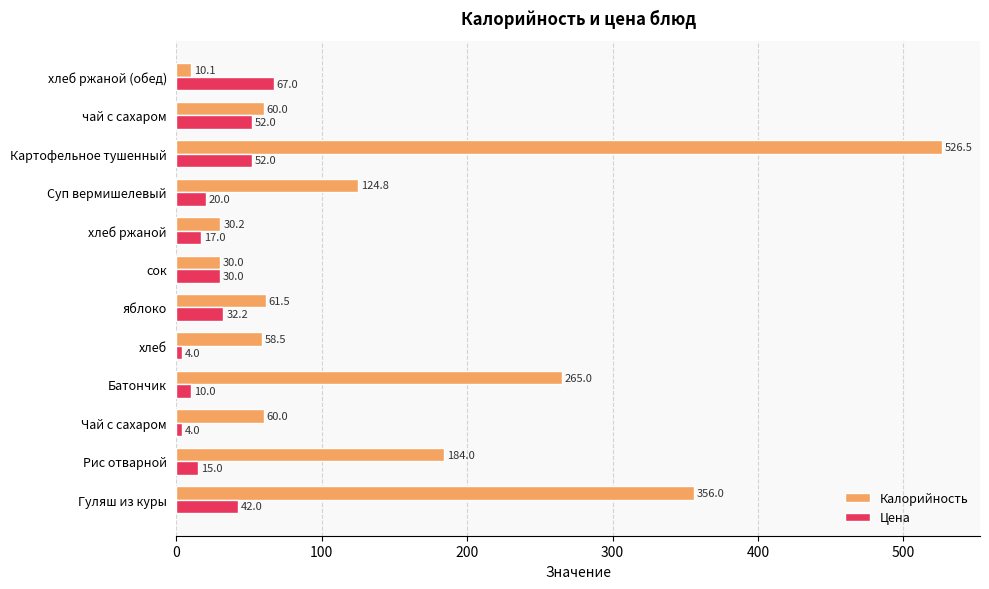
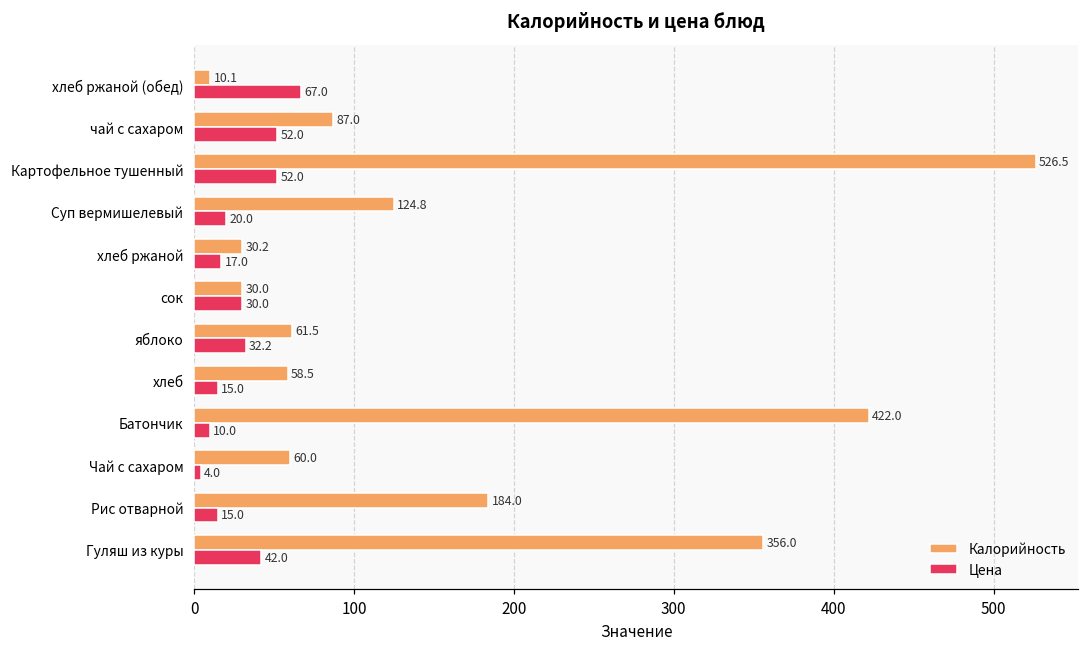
Калорийность, чай с сахаром: 60.0 -> 87.0
Цена, хлеб: 4.0 -> 15.0
Калорийность, Батончик: 265.0 -> 422.0
